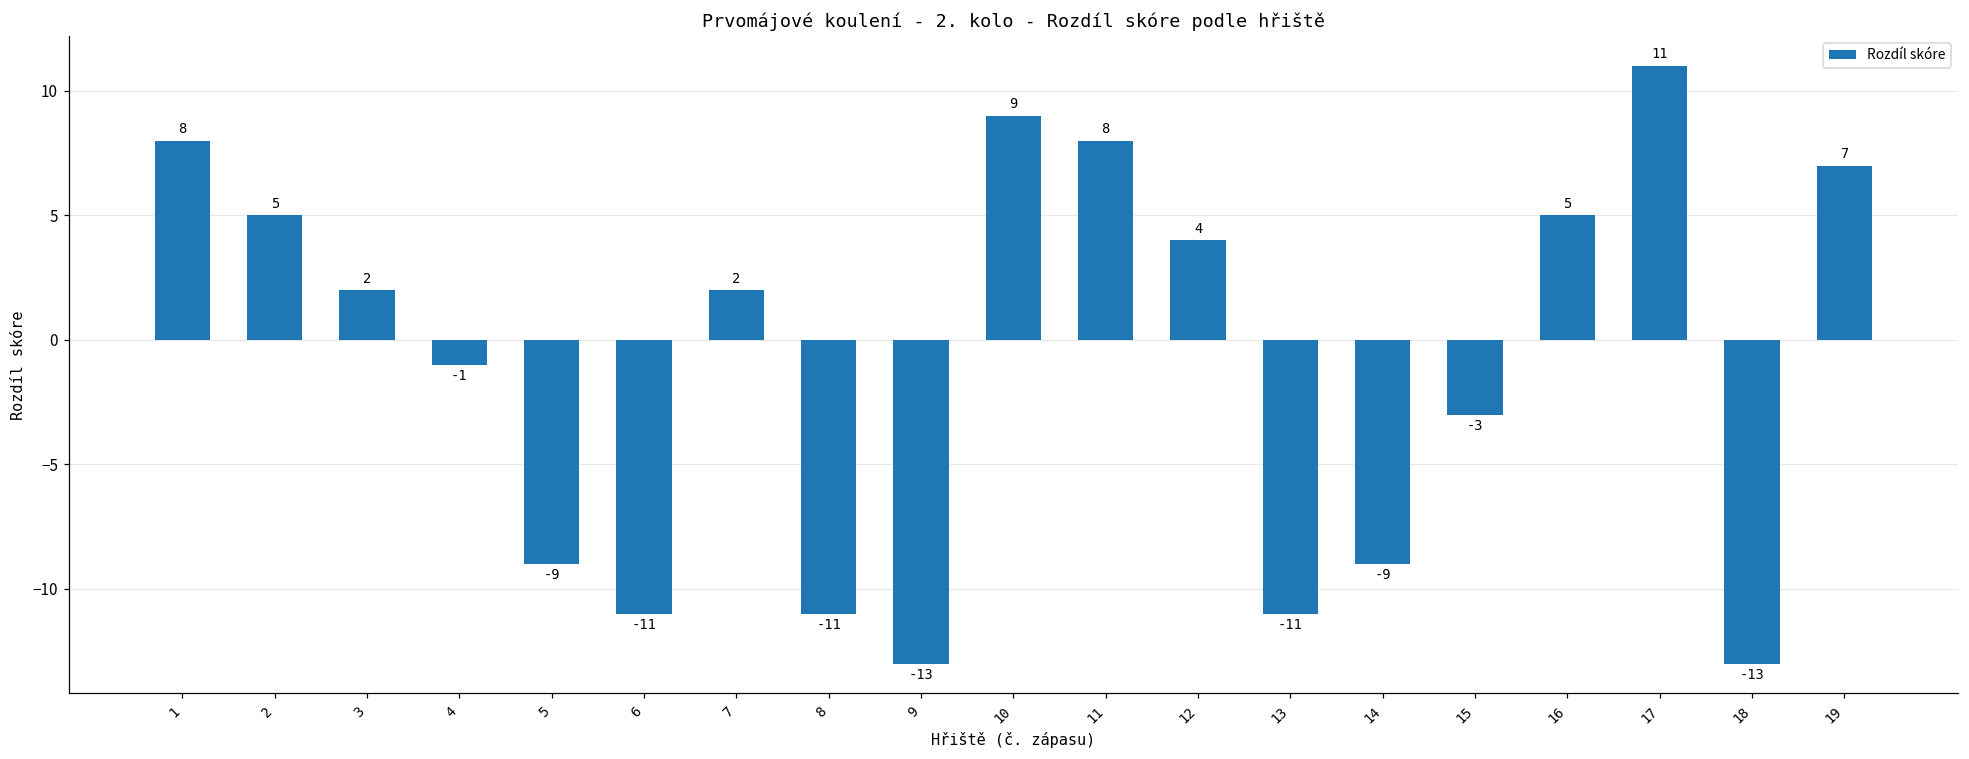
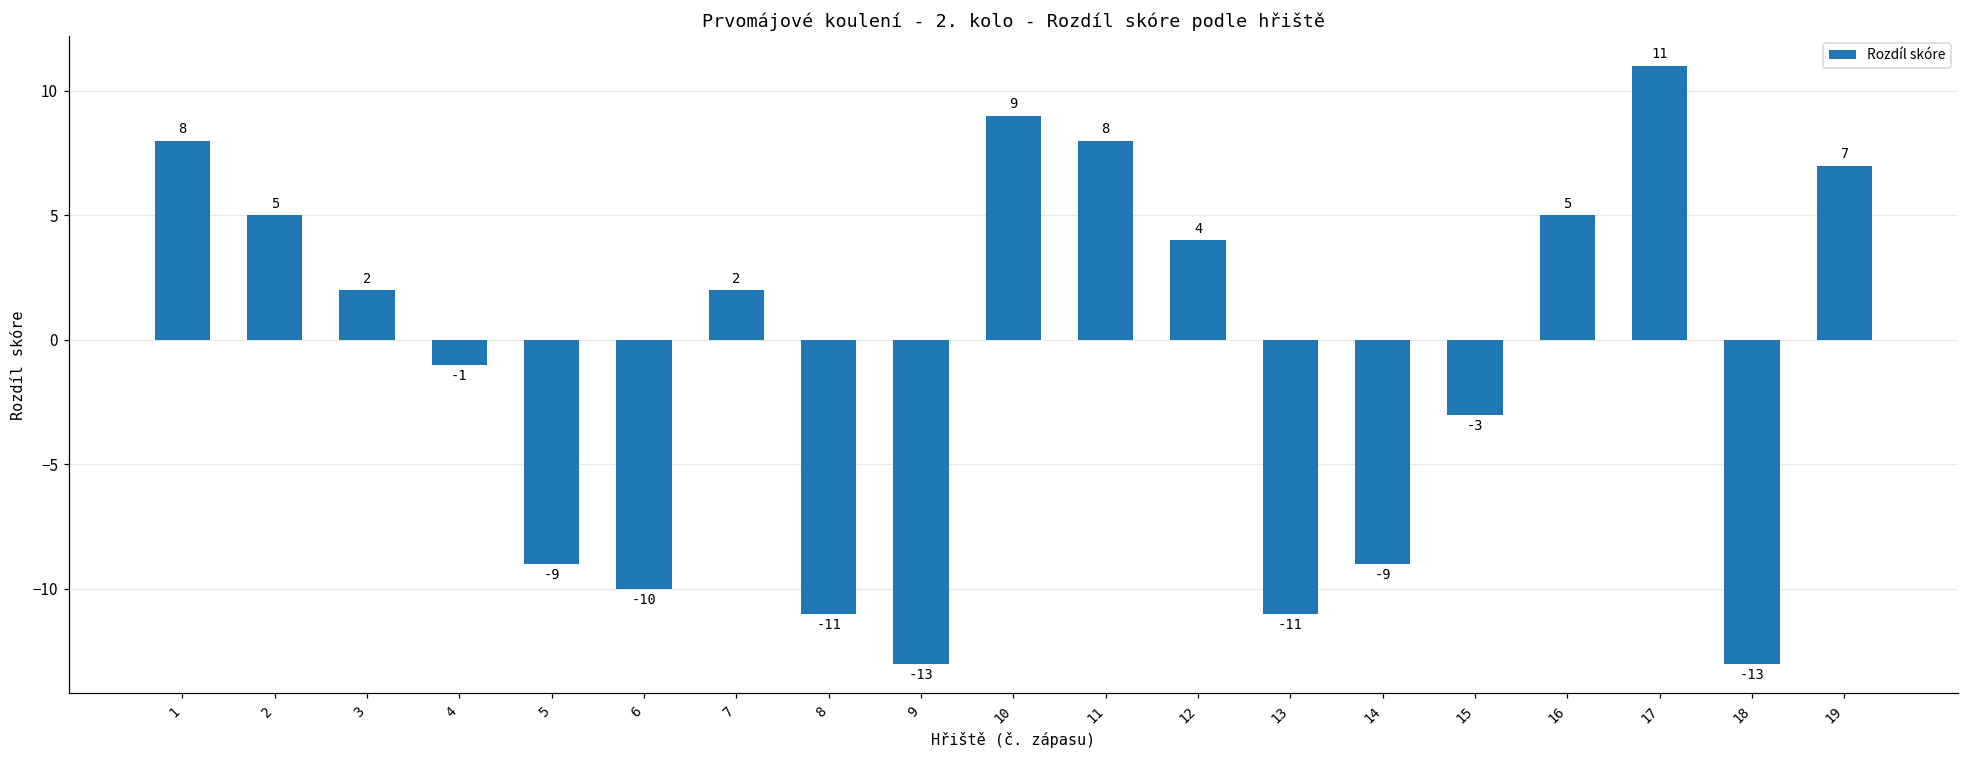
6: -11 -> -10
